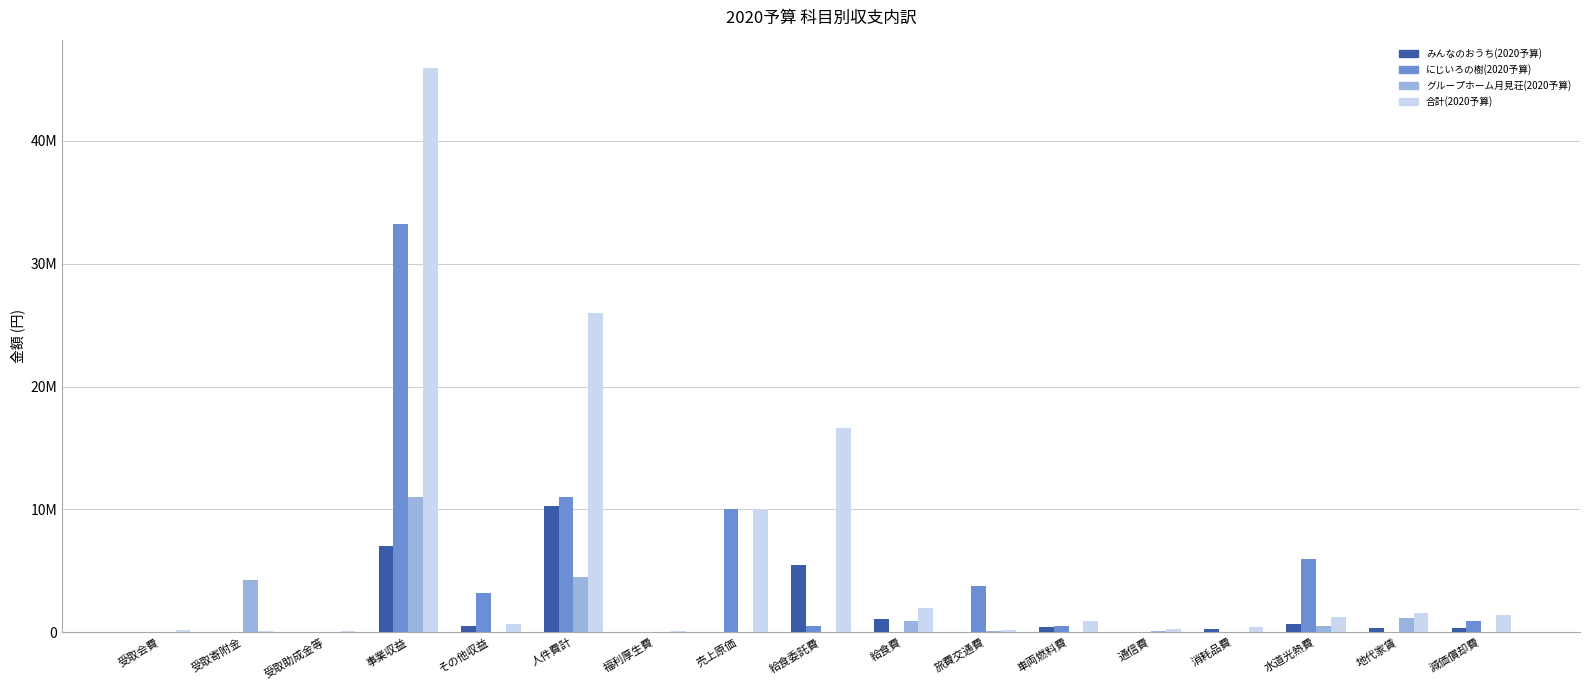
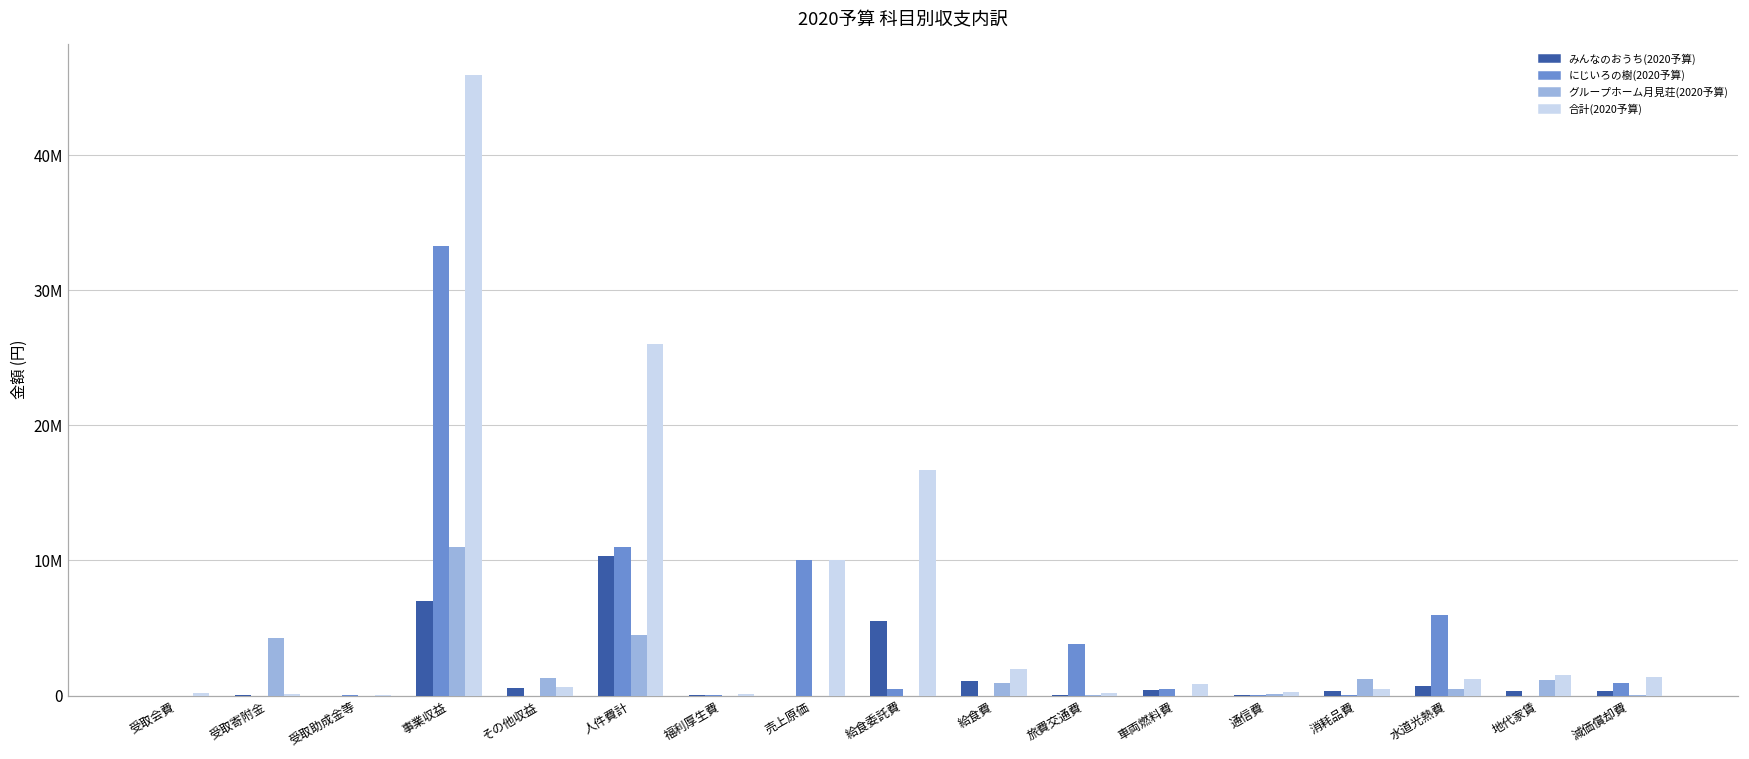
にじいろの樹(2020予算), その他収益: 3200000 -> 0
グループホーム月見荘(2020予算), その他収益: 0 -> 1300000
グループホーム月見荘(2020予算), 消耗品費: 100000 -> 1200000
